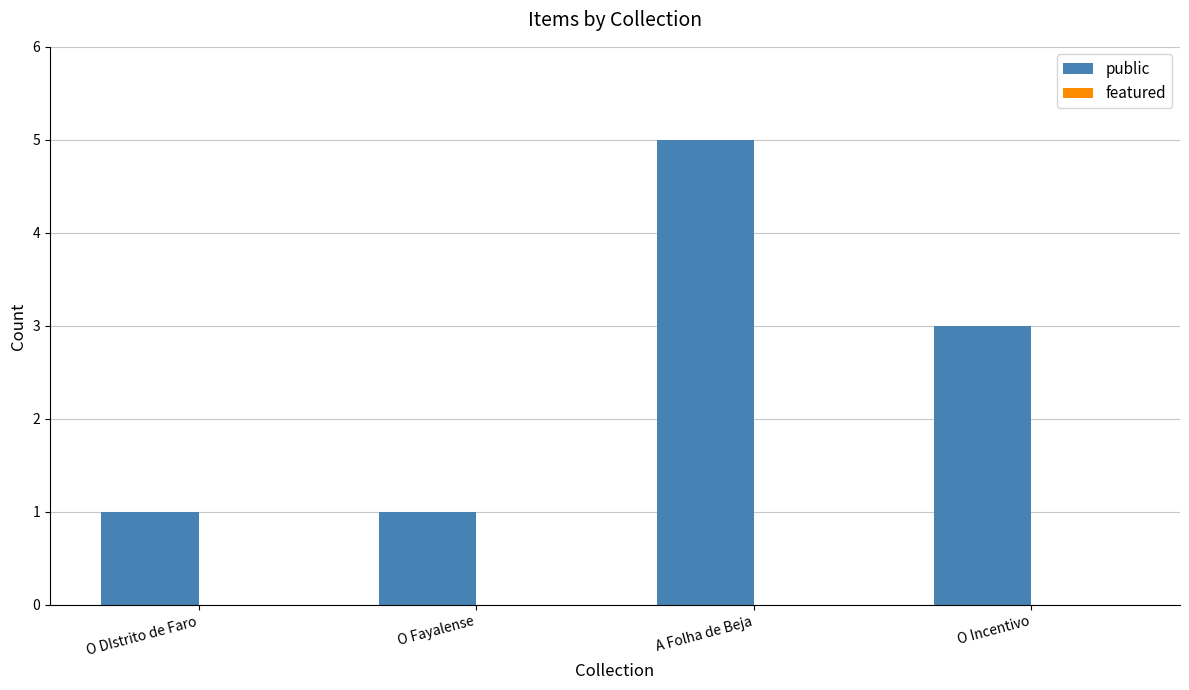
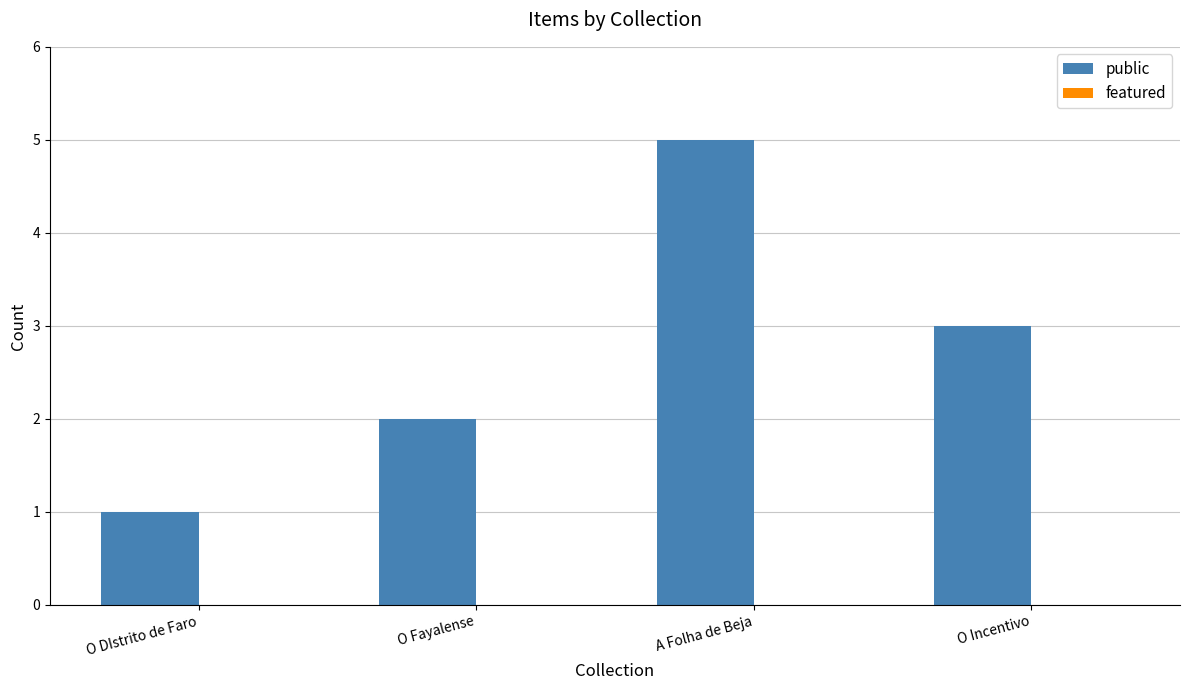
public, O Fayalense: 1 -> 2
